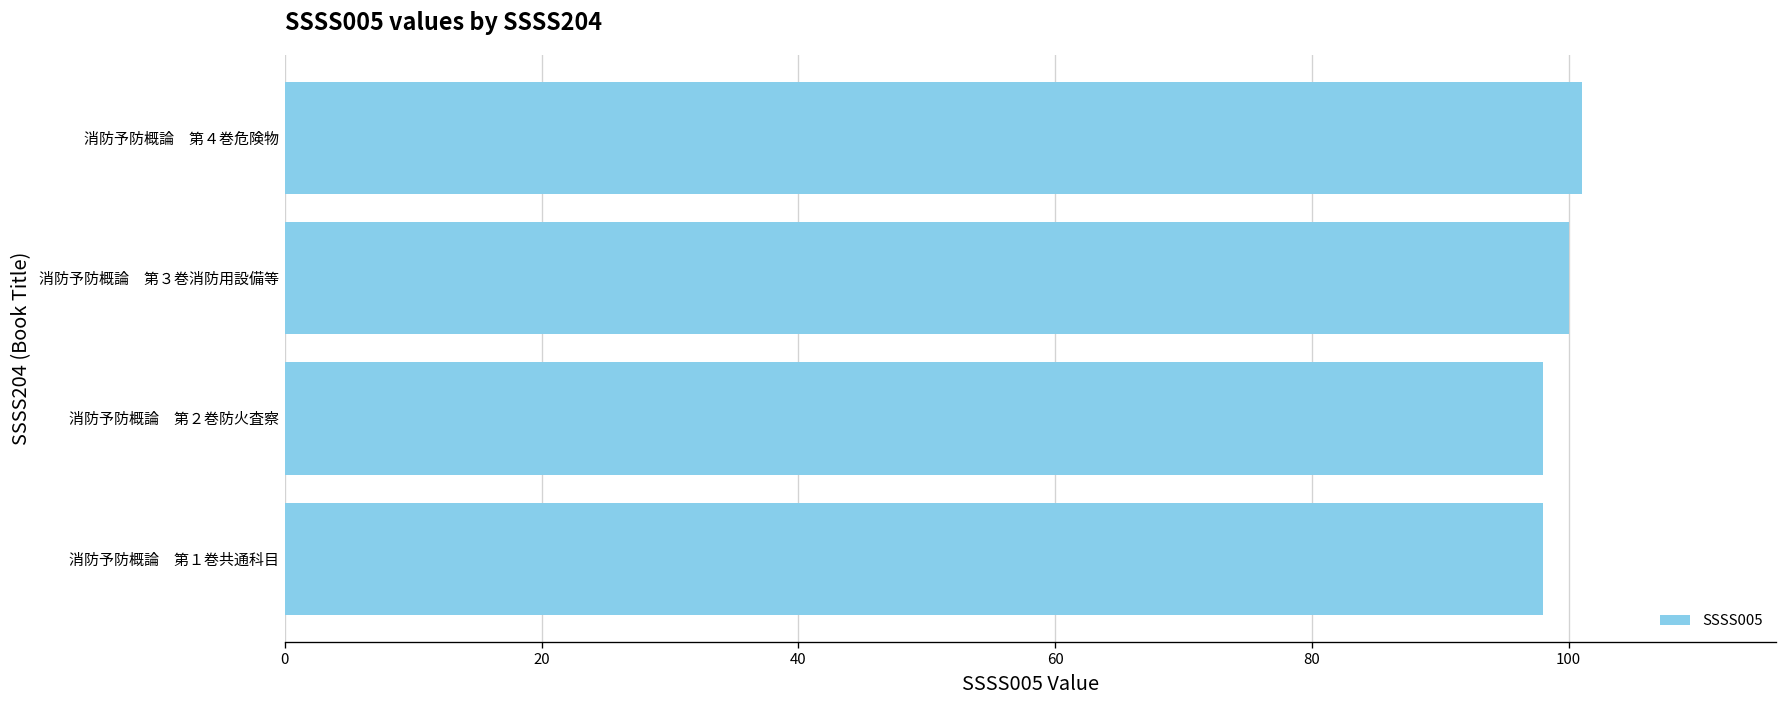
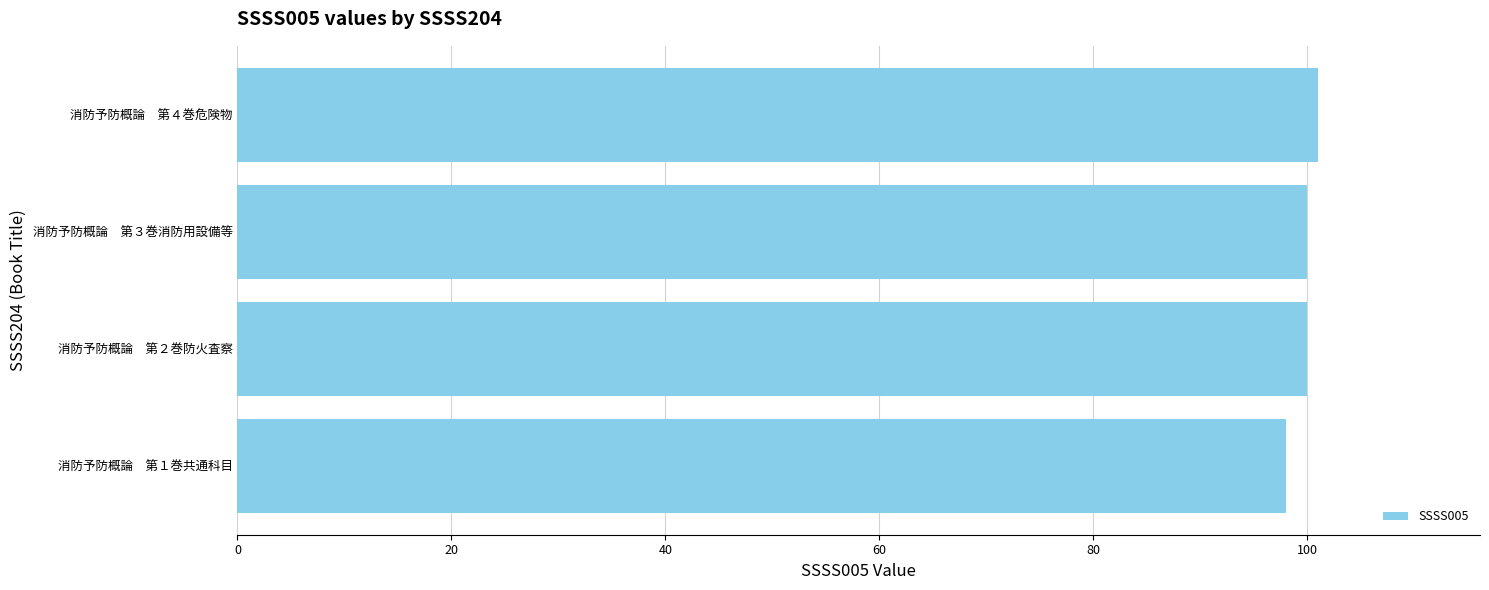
消防予防概論 第２巻防火査察: 98 -> 100
